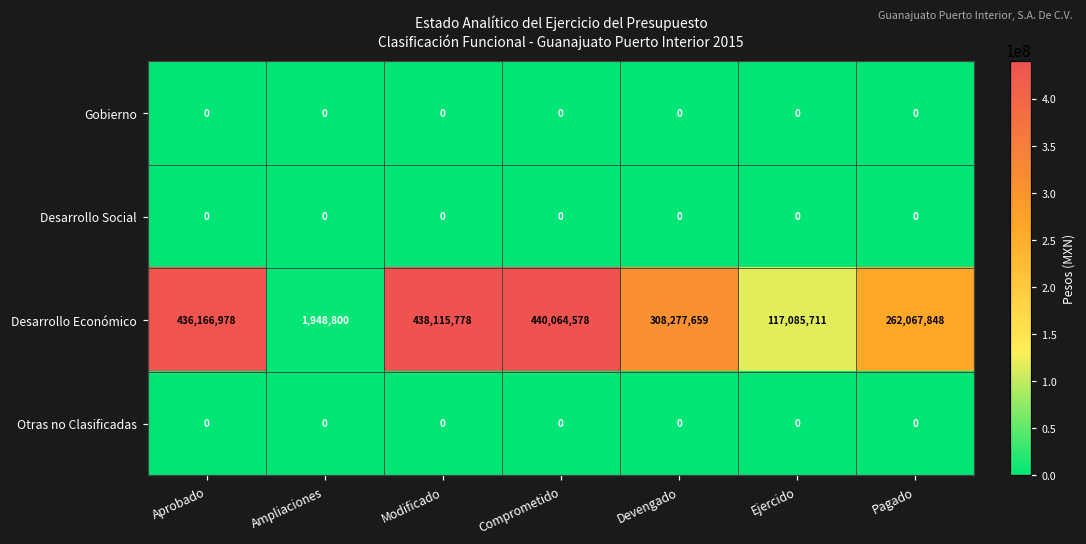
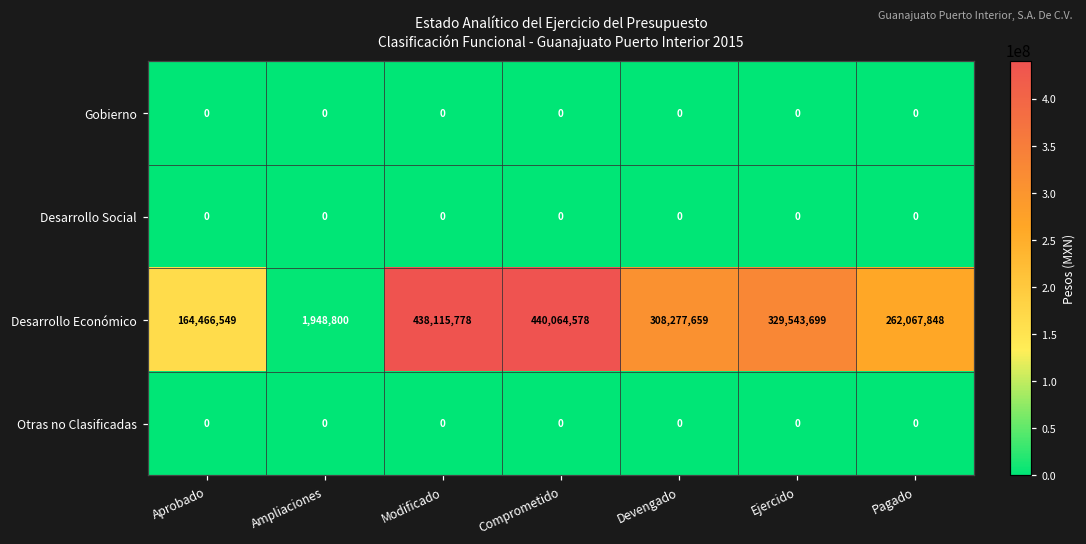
Desarrollo Económico, Aprobado: 436,166,978 -> 164,466,549
Desarrollo Económico, Ejercido: 117,085,711 -> 329,543,699
